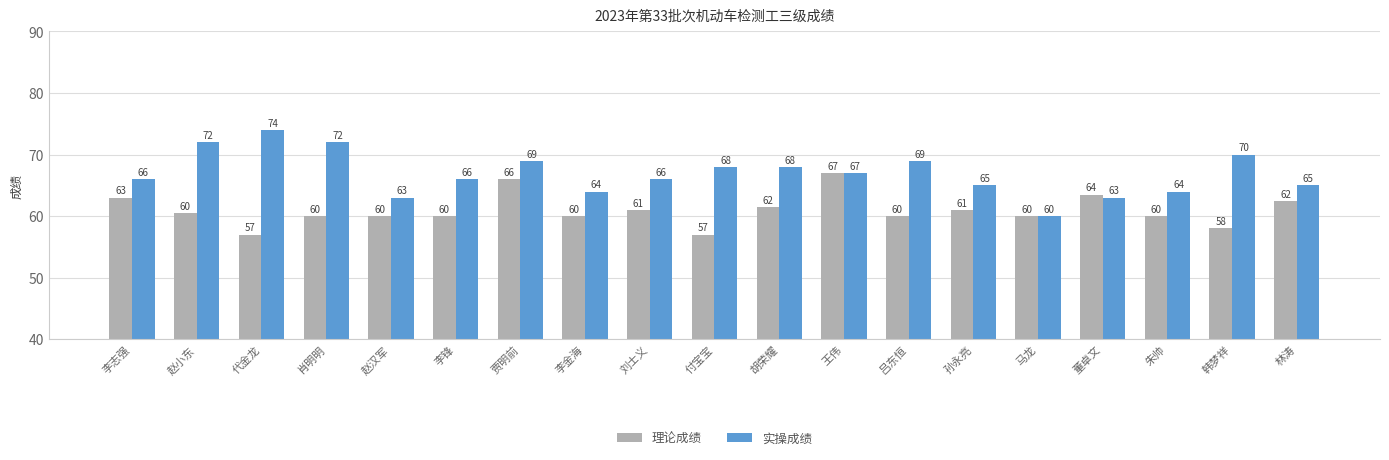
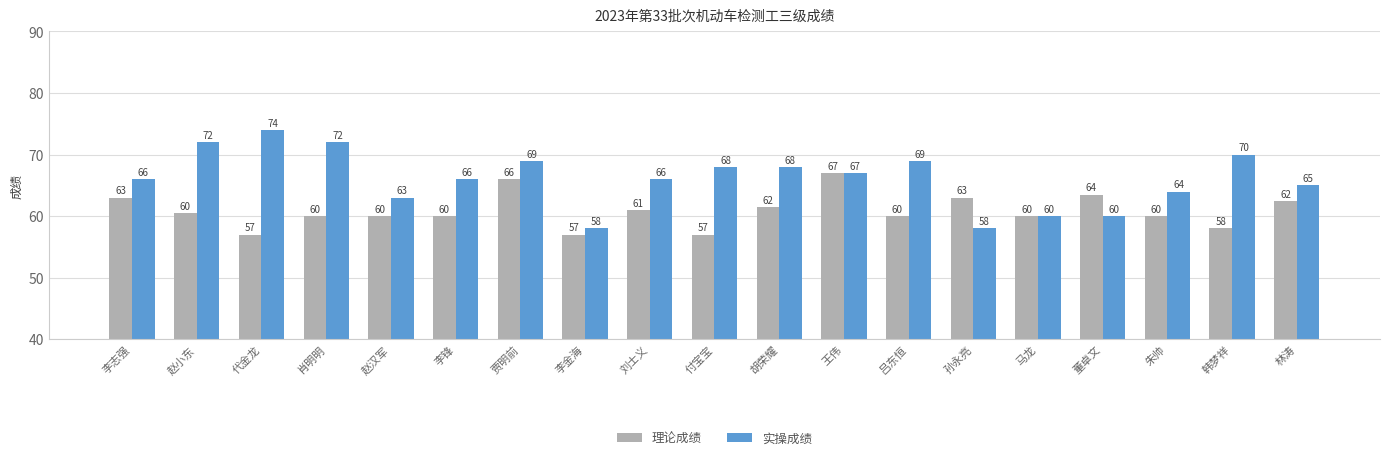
理论成绩, 李金海: 60 -> 57
实操成绩, 李金海: 64 -> 58
理论成绩, 孙永亮: 61 -> 63
实操成绩, 孙永亮: 65 -> 58
实操成绩, 董卓文: 63 -> 60
